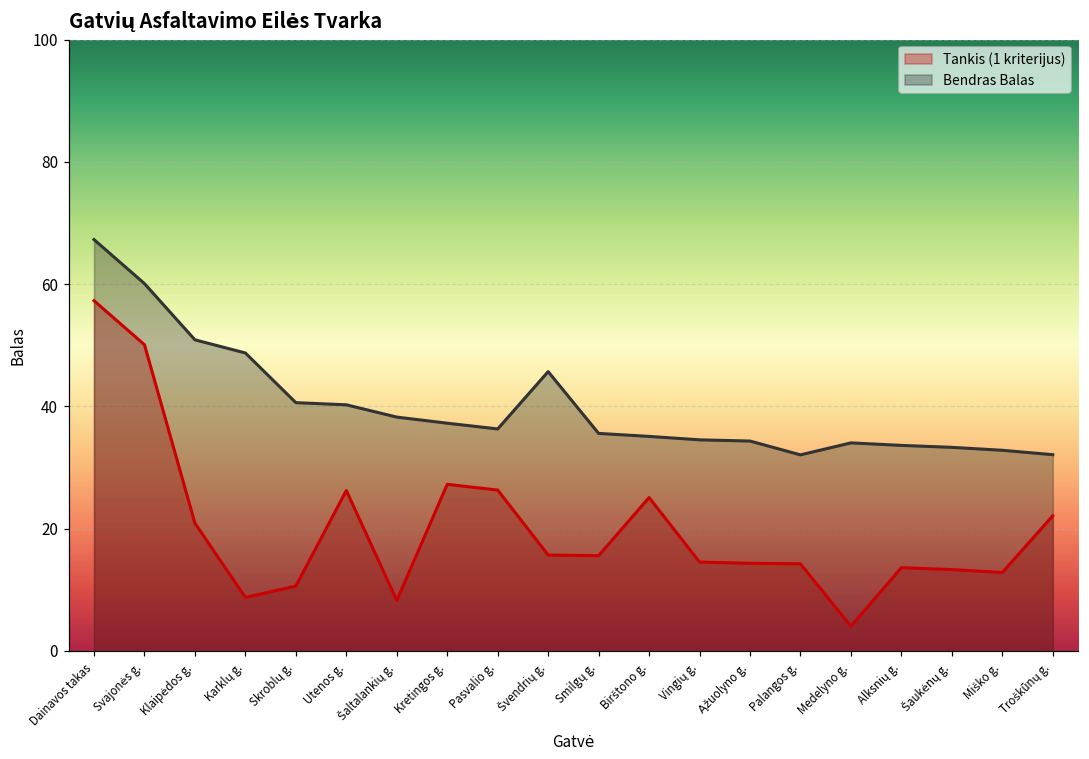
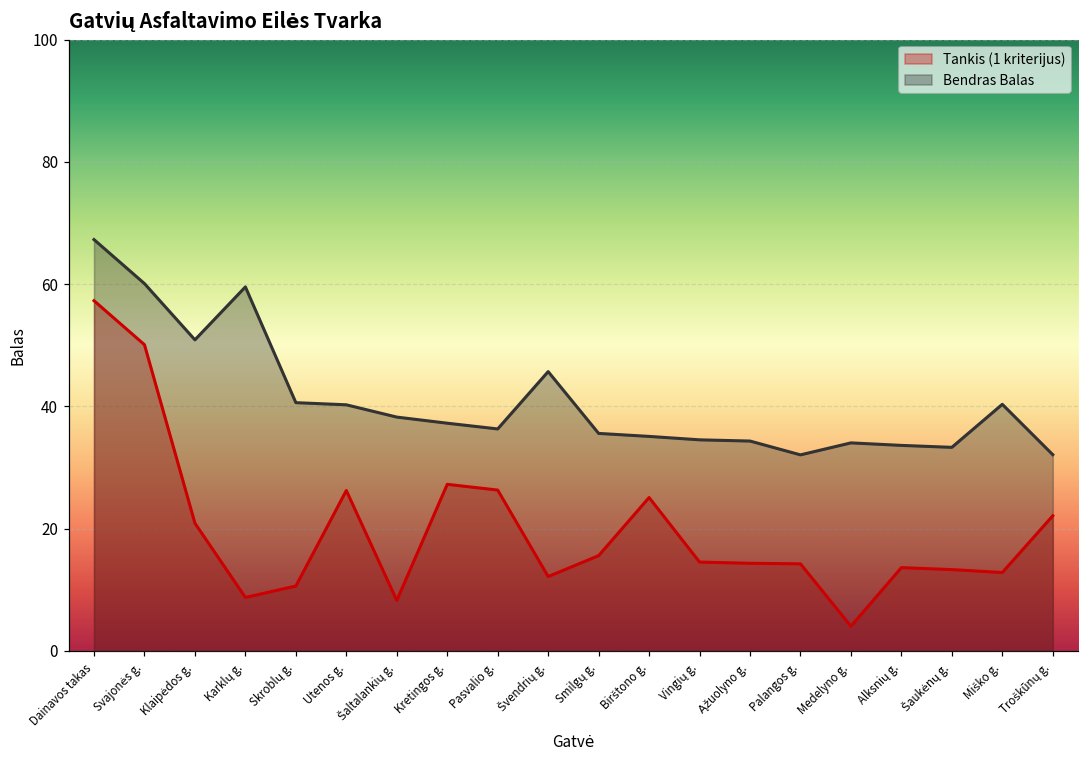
Bendras Balas, Karklų g.: 49 -> 60
Tankis (1 kriterijus), Švendrių g.: 16 -> 12
Bendras Balas, Miško g.: 33 -> 40
